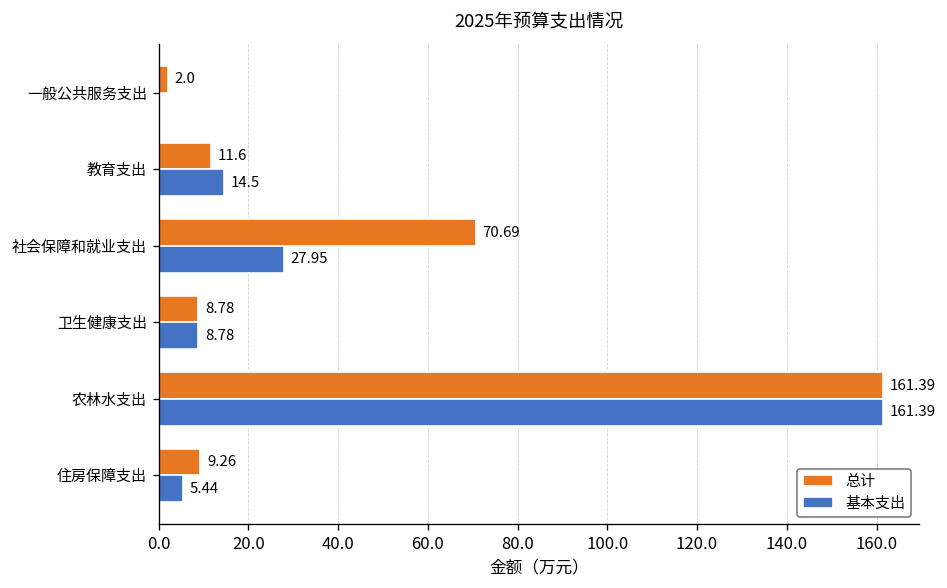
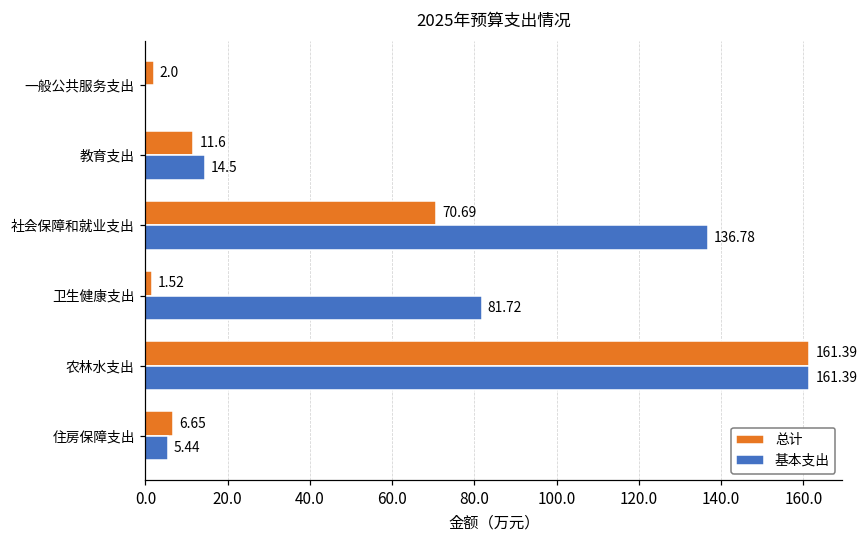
基本支出, 社会保障和就业支出: 27.95 -> 136.78
总计, 卫生健康支出: 8.78 -> 1.52
基本支出, 卫生健康支出: 8.78 -> 81.72
总计, 住房保障支出: 9.26 -> 6.65
